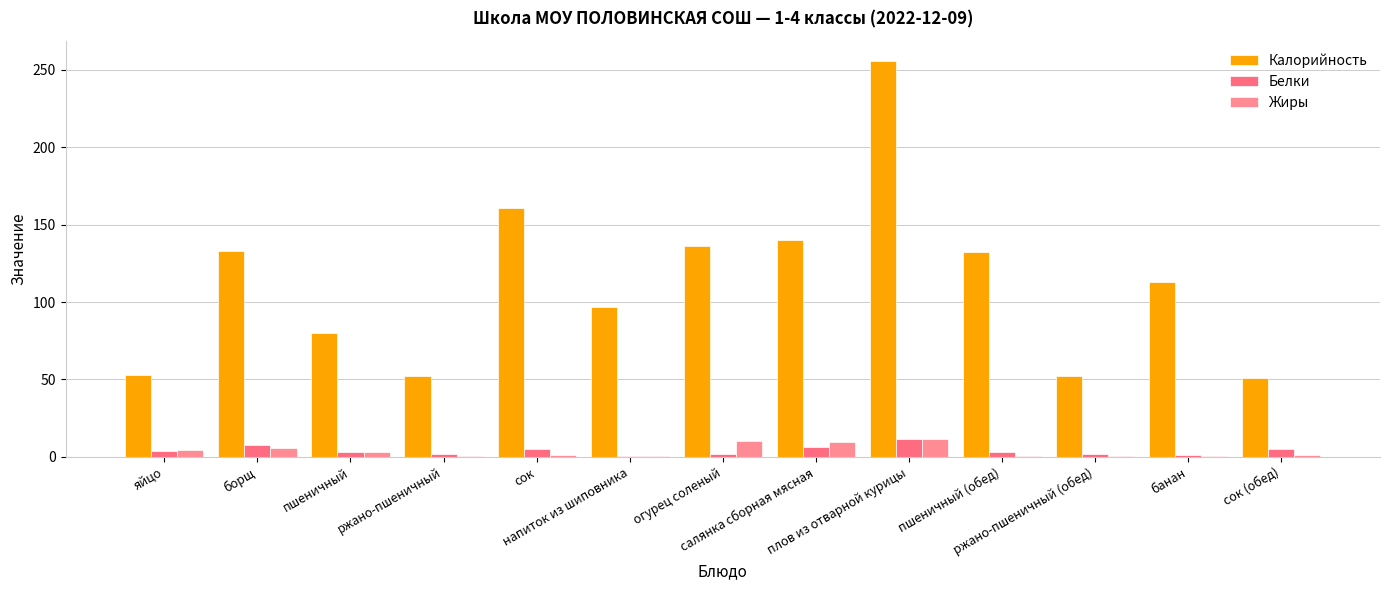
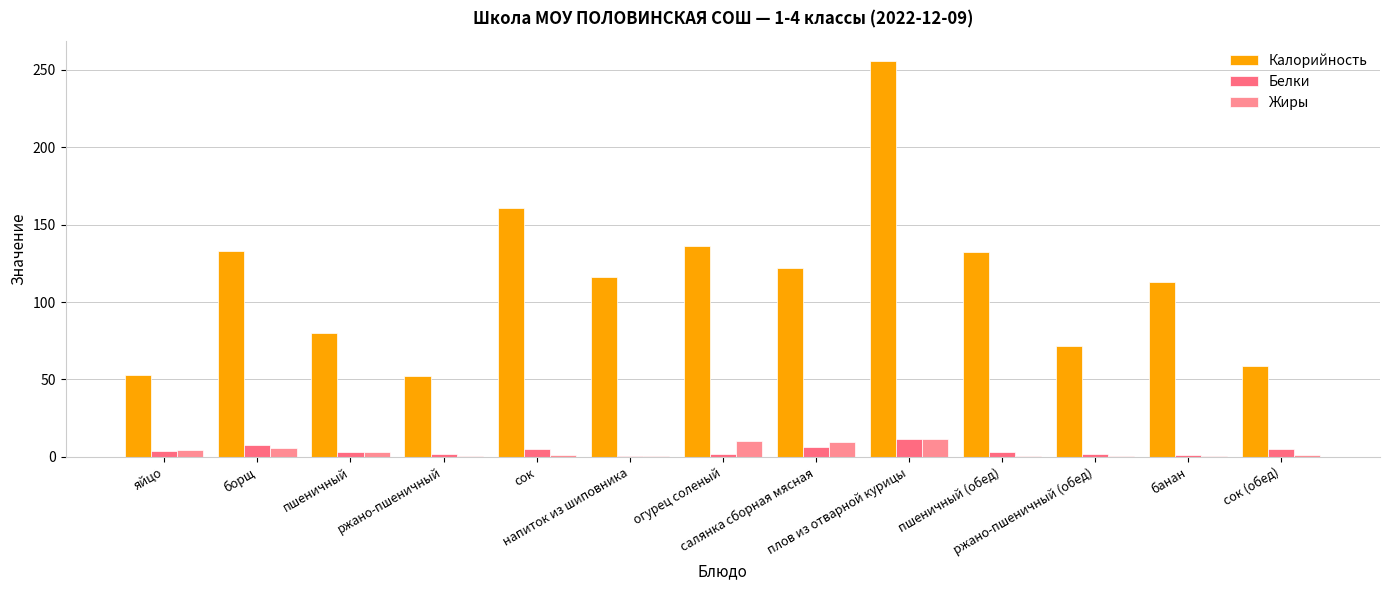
Калорийность, напиток из шиповника: 97 -> 116
Калорийность, салянка сборная мясная: 140 -> 122
Калорийность, ржано-пшеничный (обед): 52 -> 71
Калорийность, сок (обед): 51 -> 59
